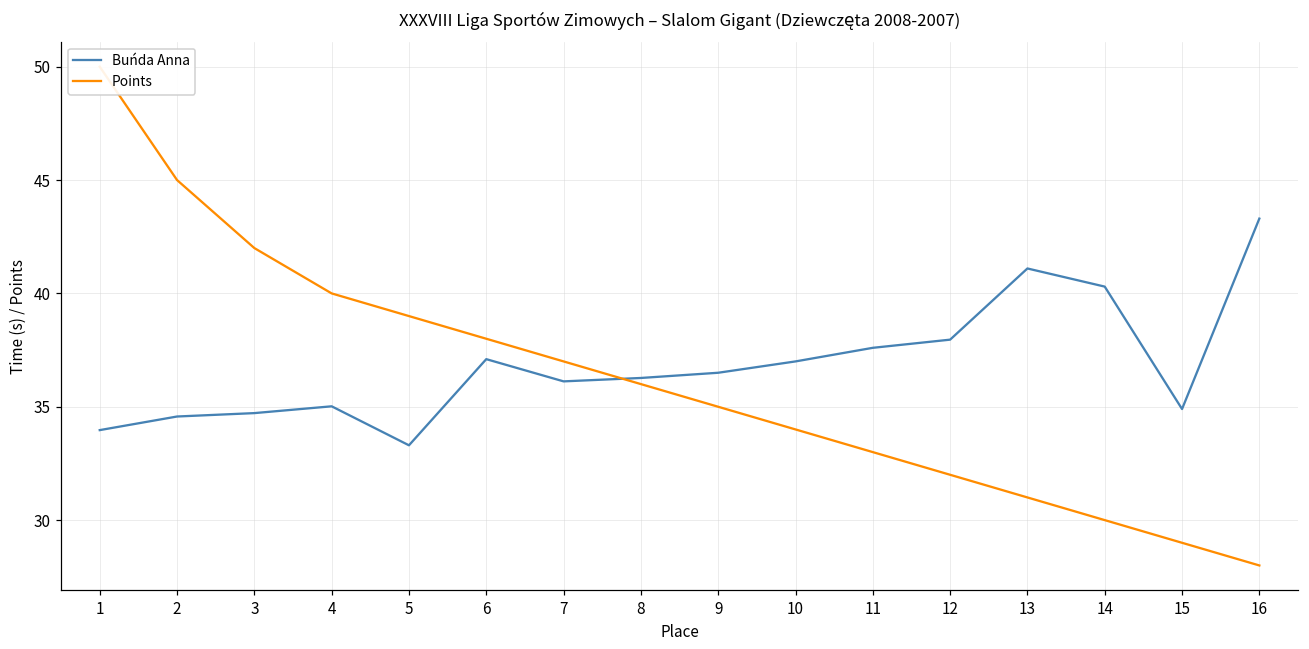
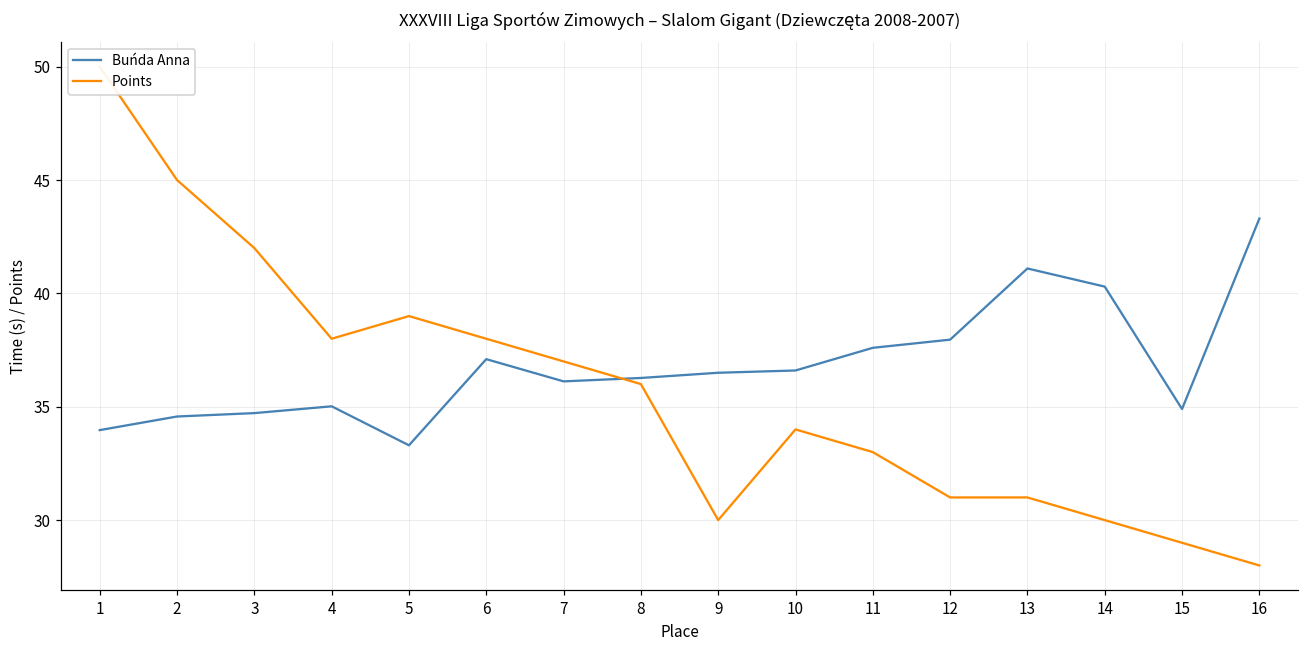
Points, 4: 40 -> 38
Points, 9: 35 -> 30
Buńda Anna, 10: 37.0 -> 36.6
Points, 12: 32 -> 31
